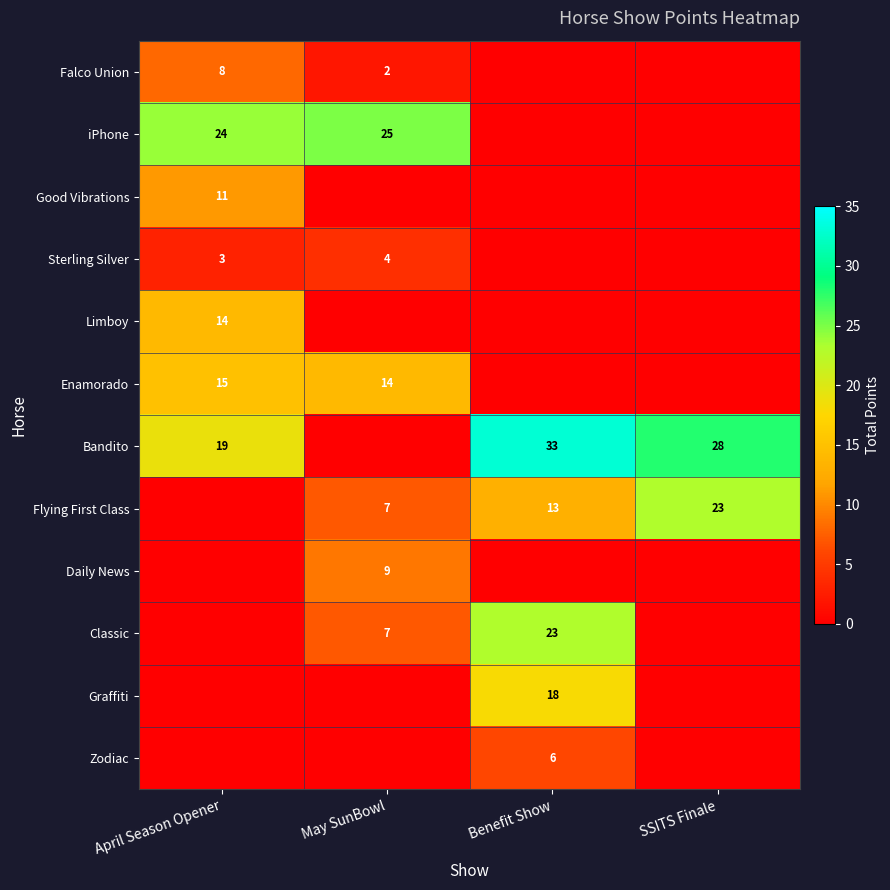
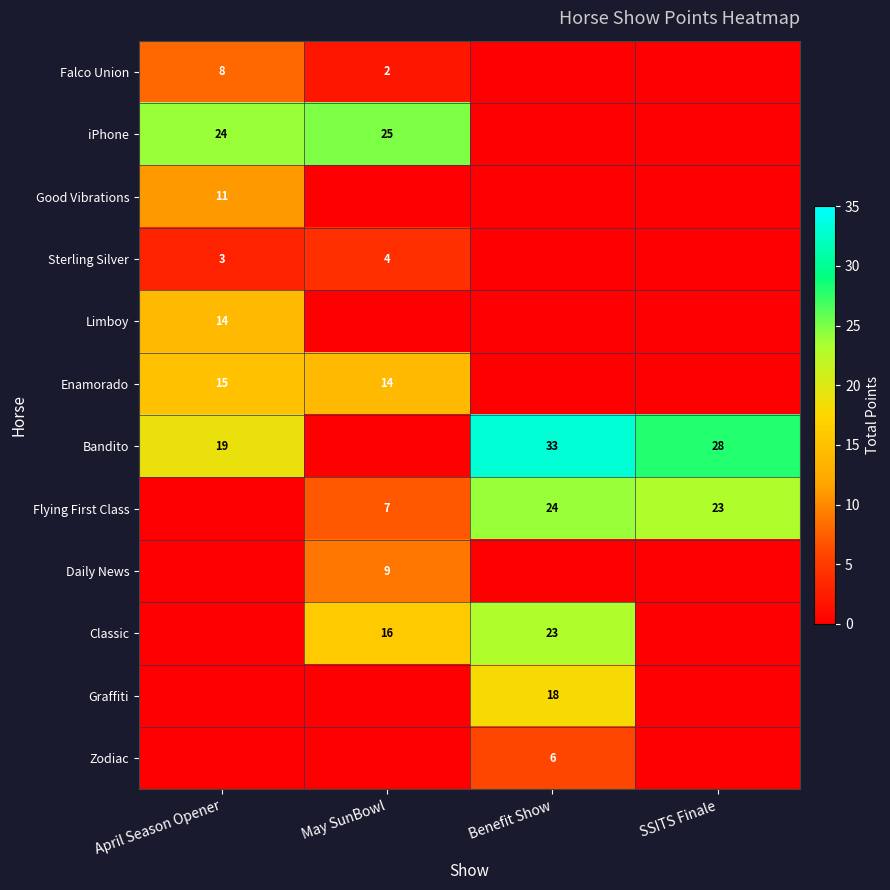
Flying First Class, Benefit Show: 13 -> 24
Classic, May SunBowl: 7 -> 16
